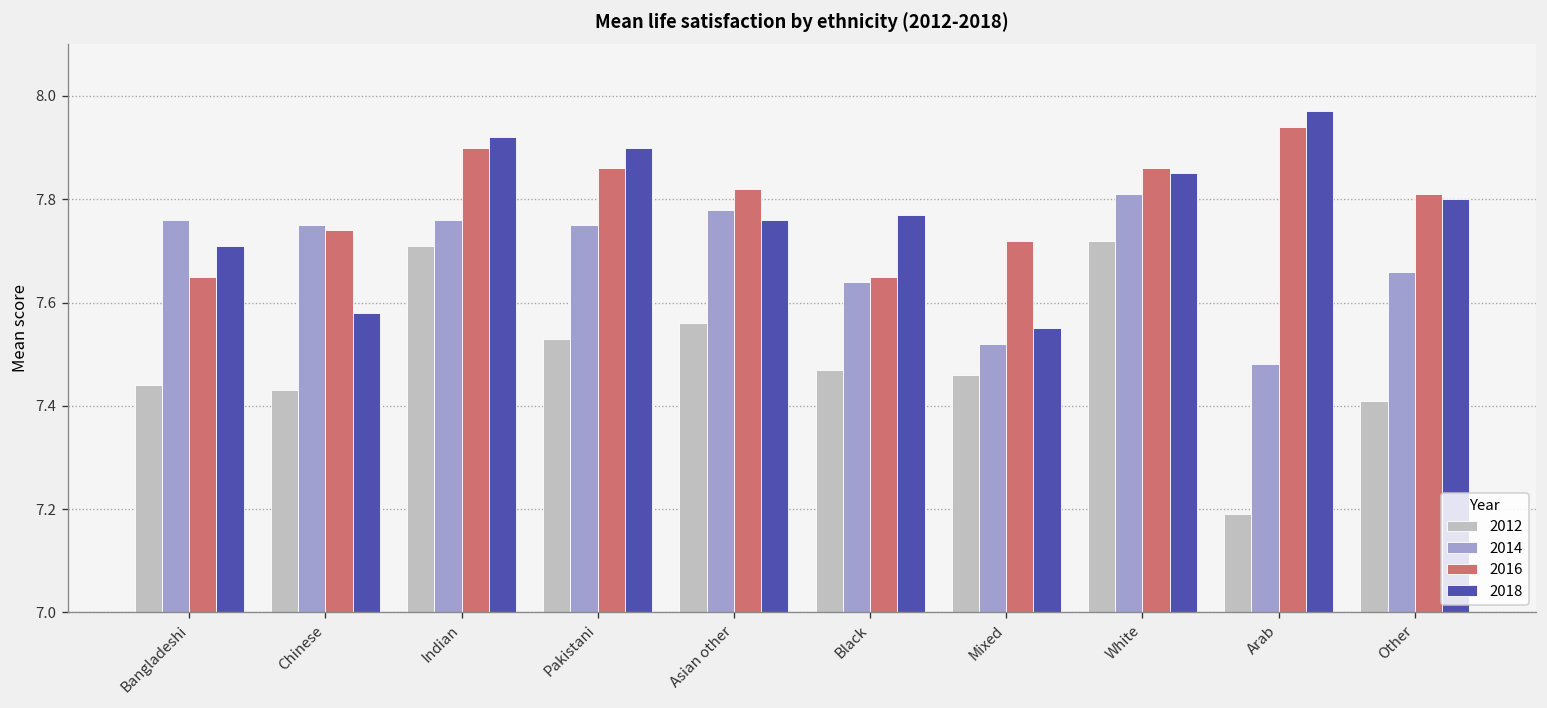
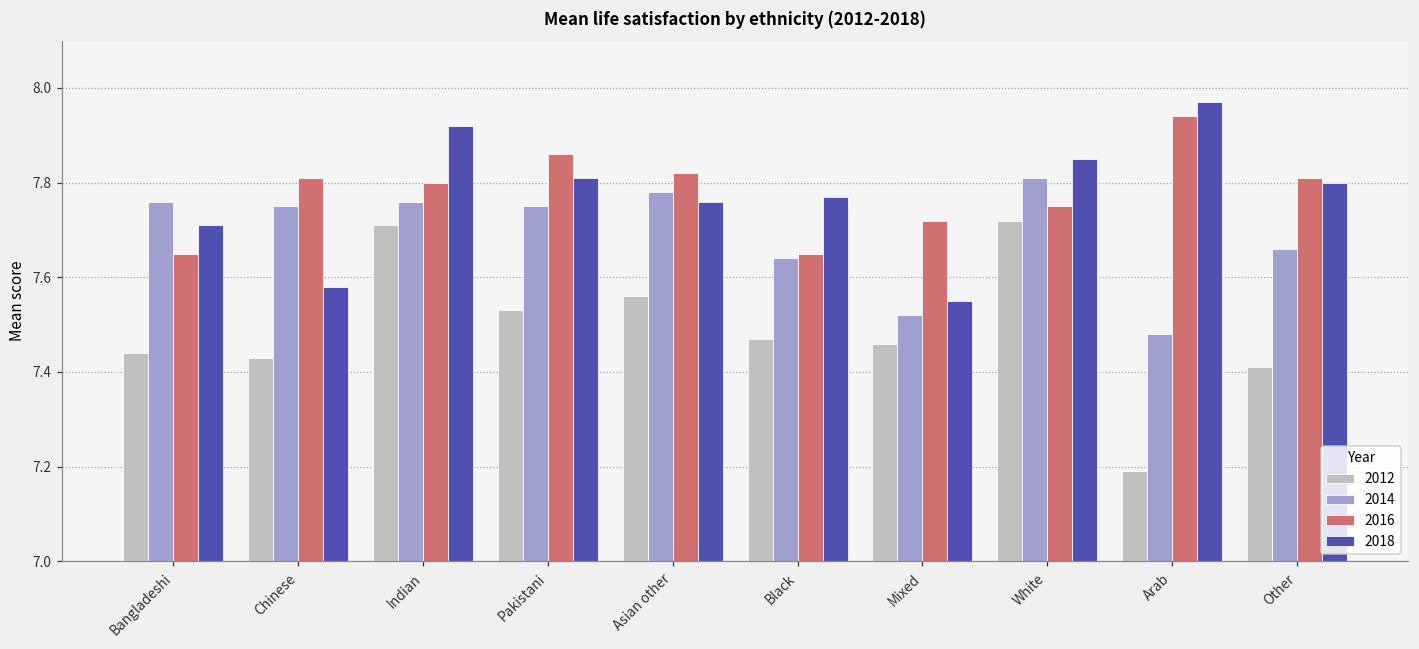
2016, Chinese: 7.74 -> 7.81
2016, Indian: 7.9 -> 7.8
2018, Pakistani: 7.90 -> 7.81
2016, White: 7.86 -> 7.75
